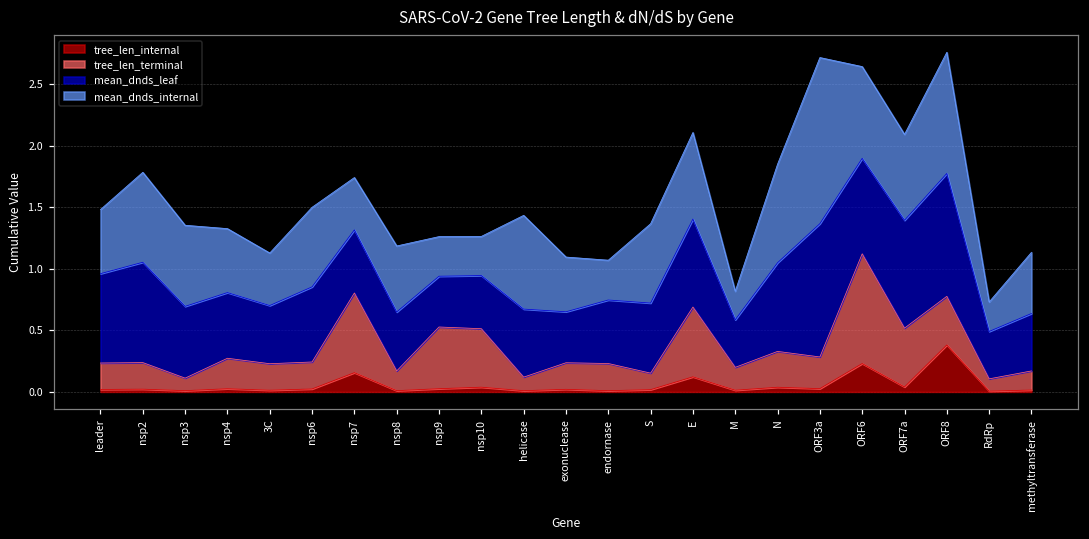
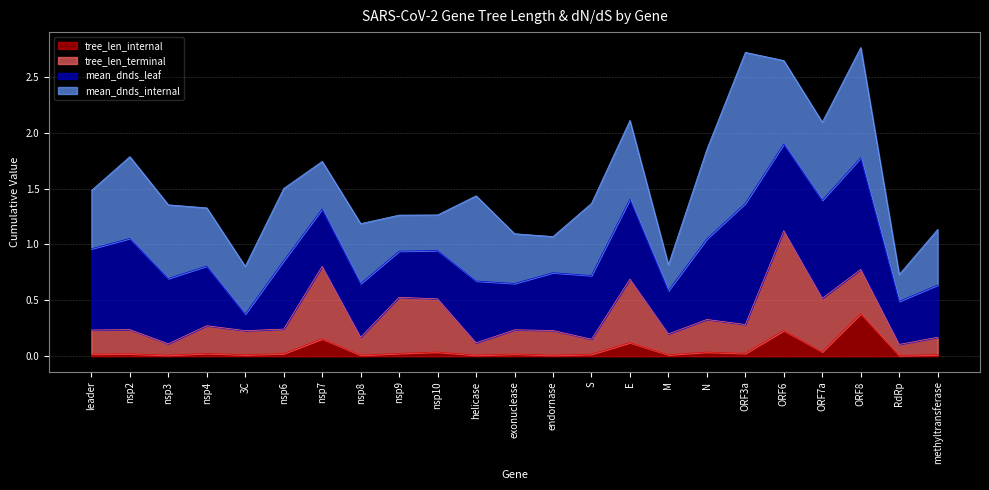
mean_dnds_leaf, 3C: 0.47 -> 0.15
